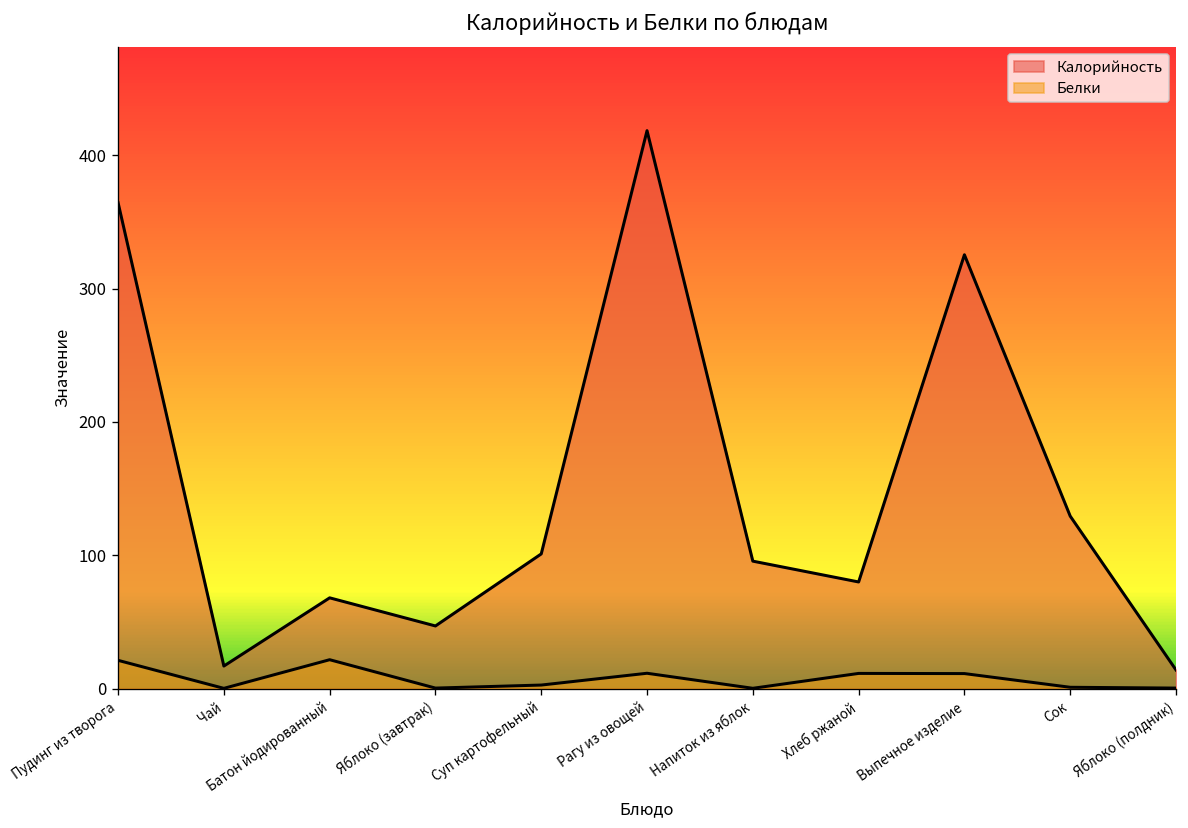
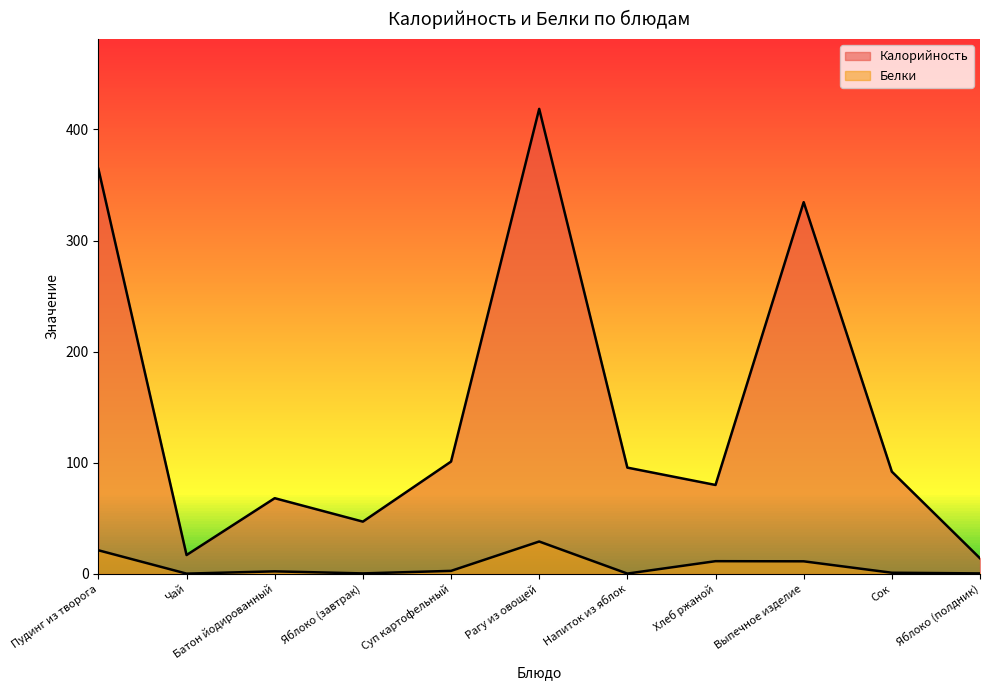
Белки, Батон йодированный: 22 -> 2
Белки, Рагу из овощей: 12 -> 29
Калорийность, Выпечное изделие: 325 -> 335
Калорийность, Сок: 129 -> 92
